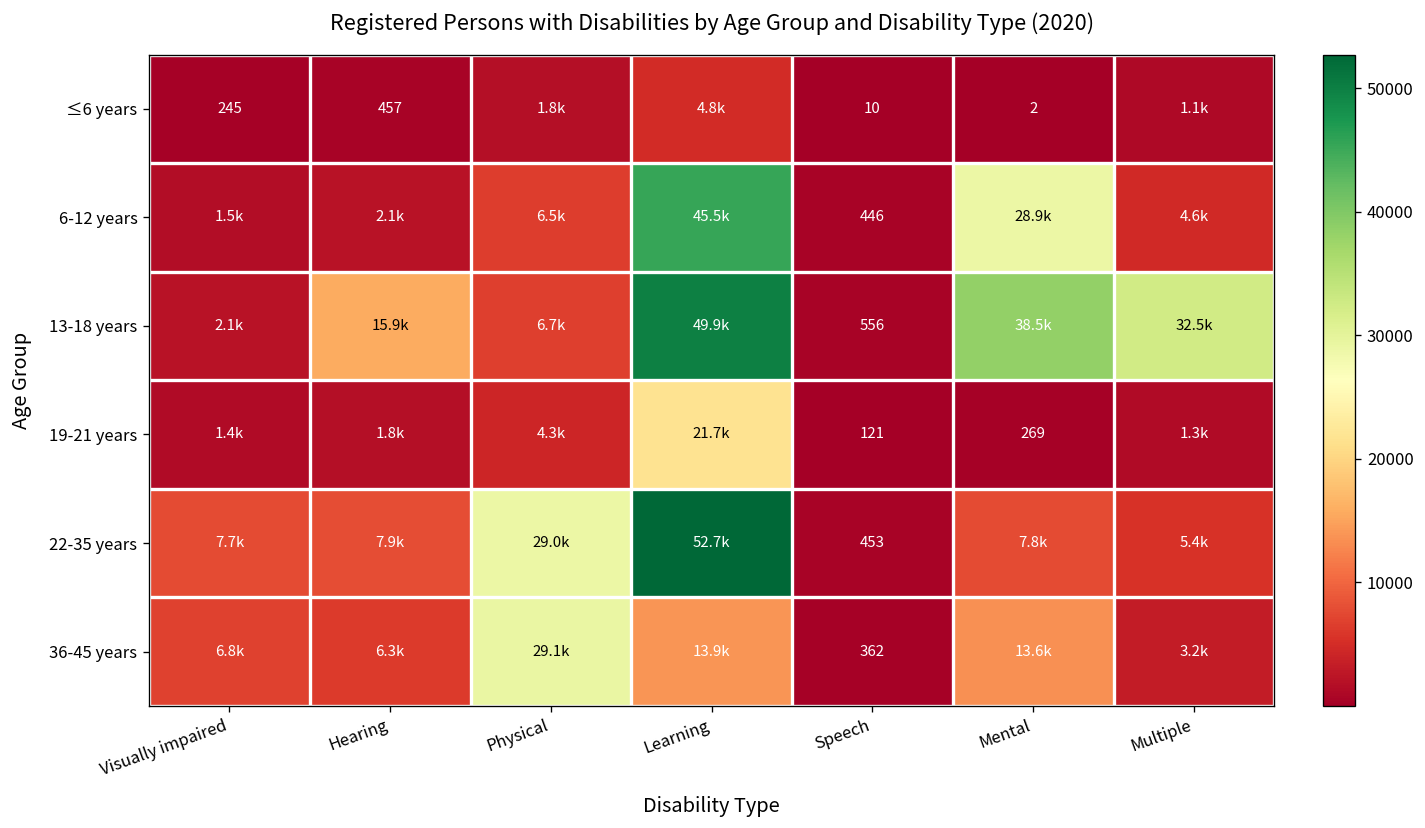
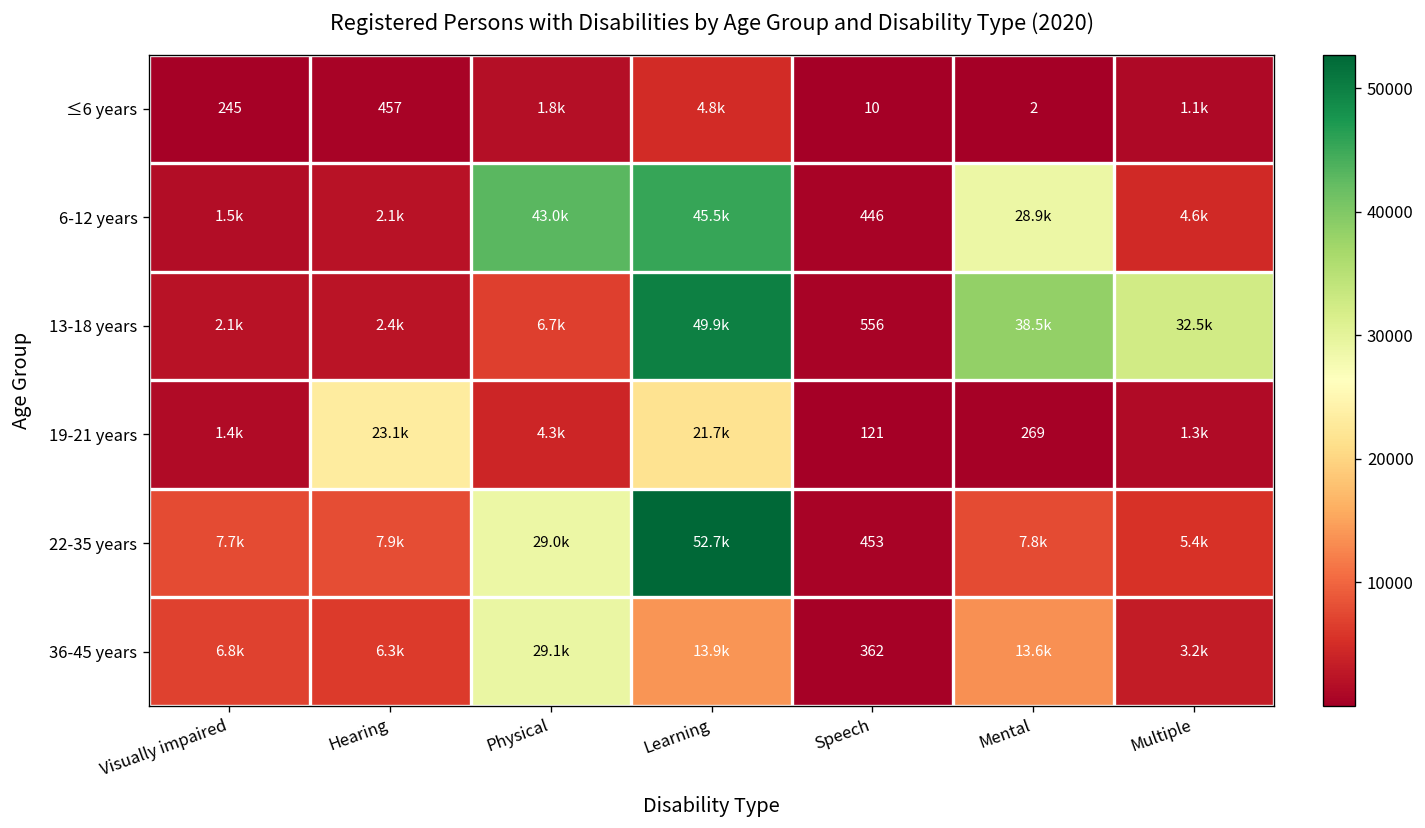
6-12 years, Physical: 6.5k -> 43.0k
13-18 years, Hearing: 15.9k -> 2.4k
19-21 years, Hearing: 1.8k -> 23.1k
